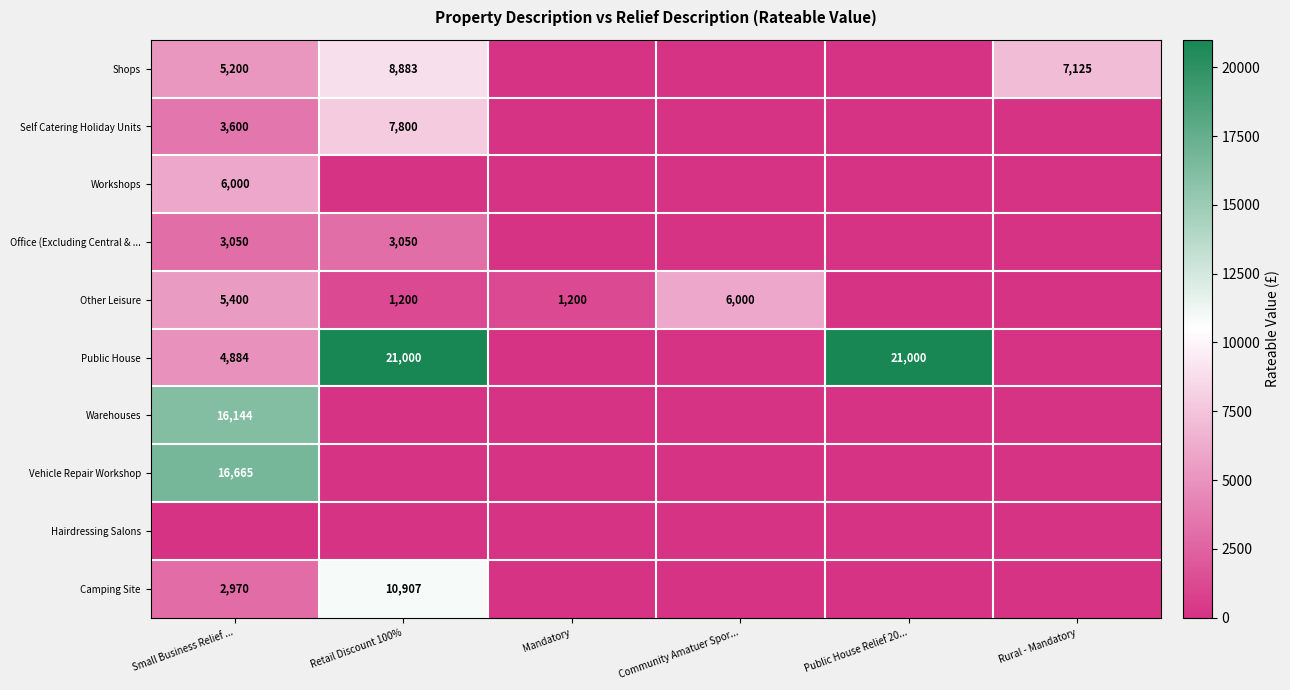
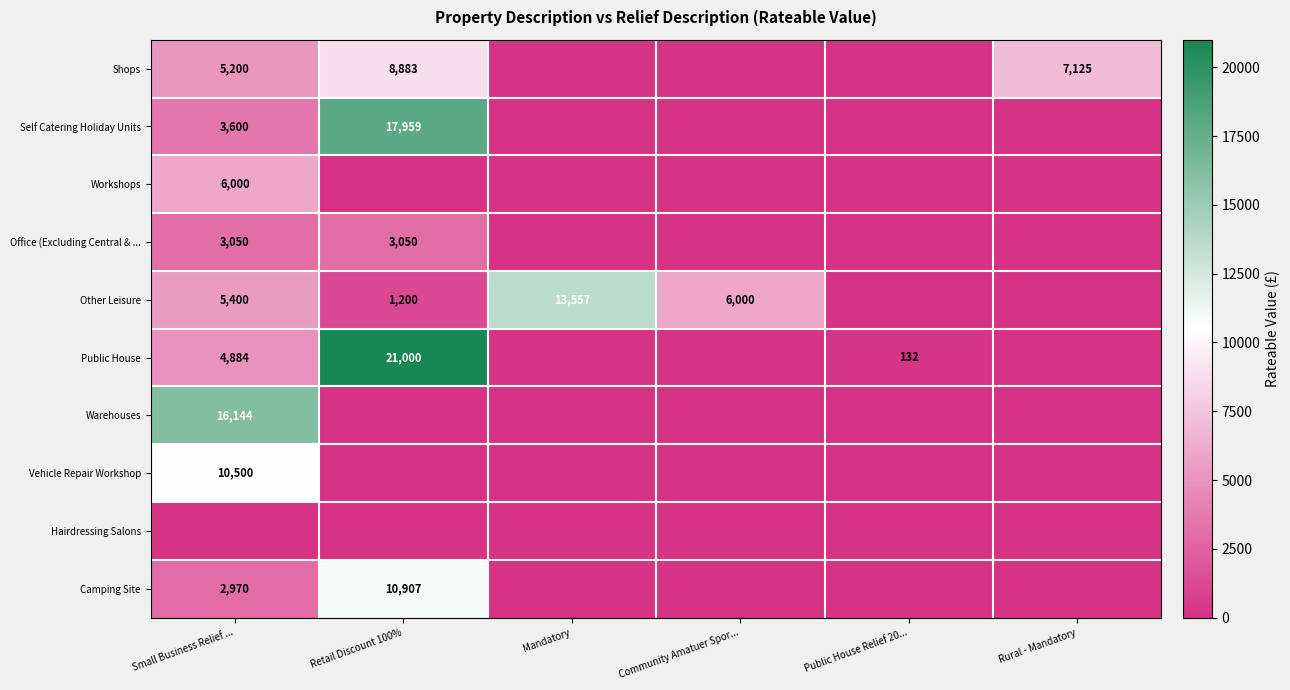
Self Catering Holiday Units, Retail Discount 100%: 7,800 -> 17,959
Other Leisure, Mandatory: 1,200 -> 13,557
Public House, Public House Relief 20...: 21,000 -> 132
Vehicle Repair Workshop, Small Business Relief ...: 16,665 -> 10,500
